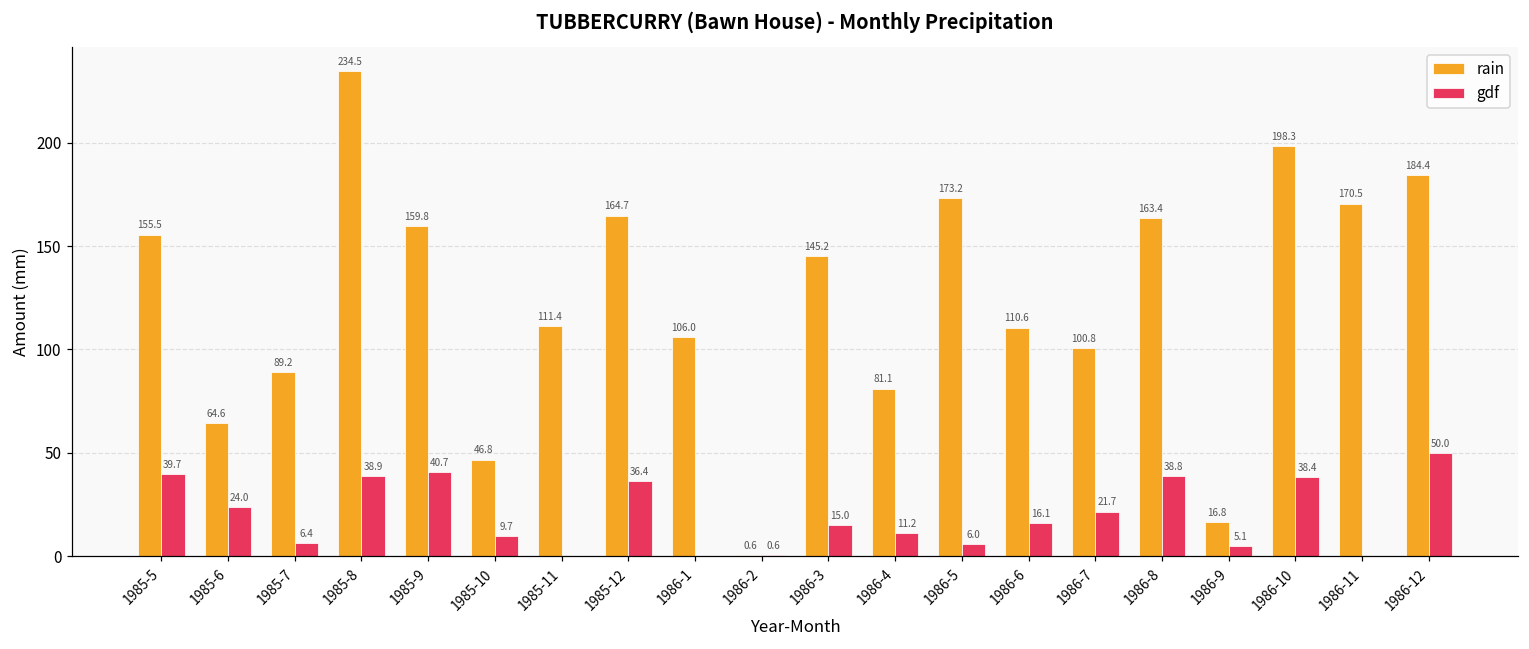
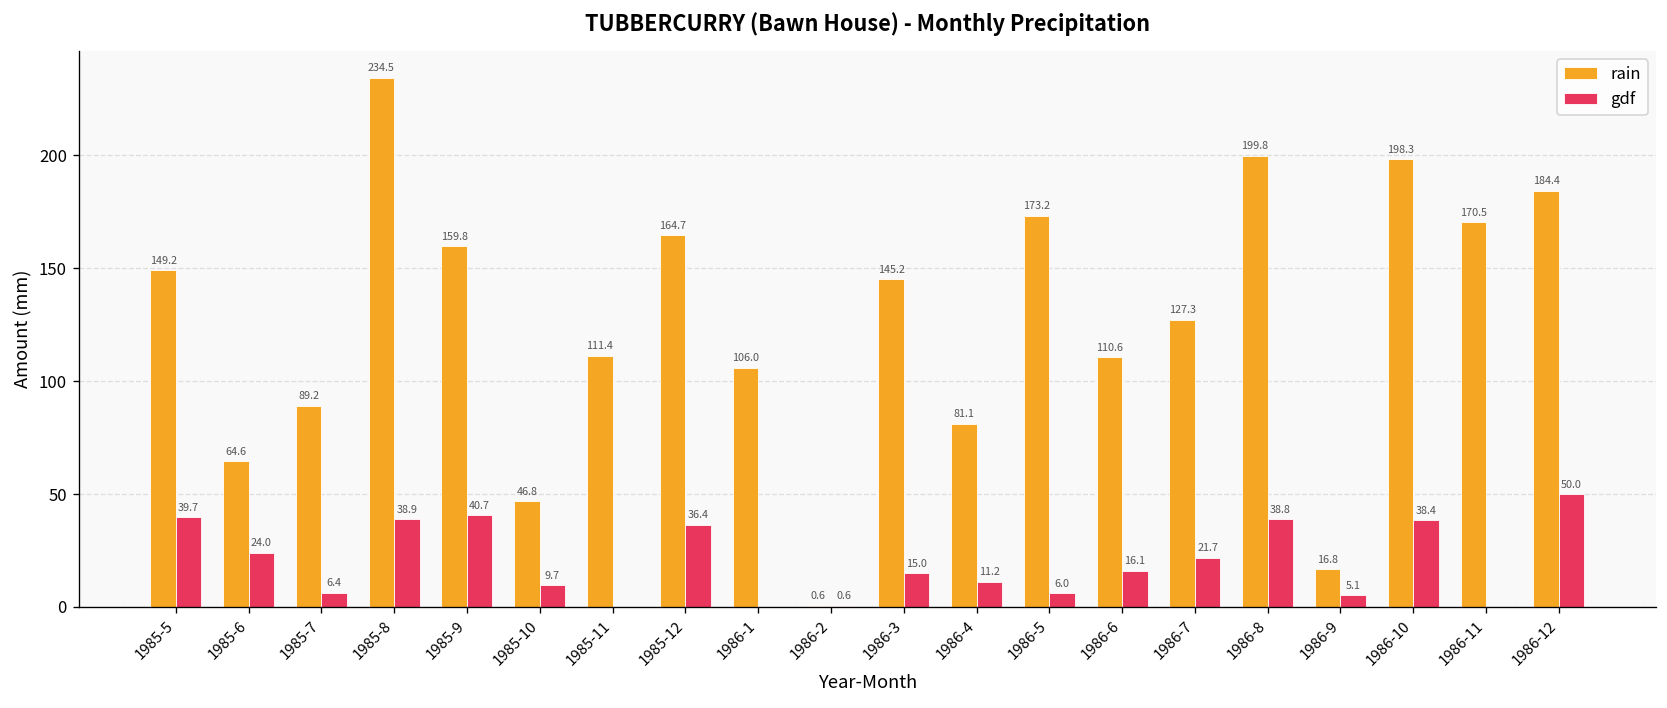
rain, 1985-5: 155.5 -> 149.2
rain, 1986-7: 100.8 -> 127.3
rain, 1986-8: 163.4 -> 199.8
